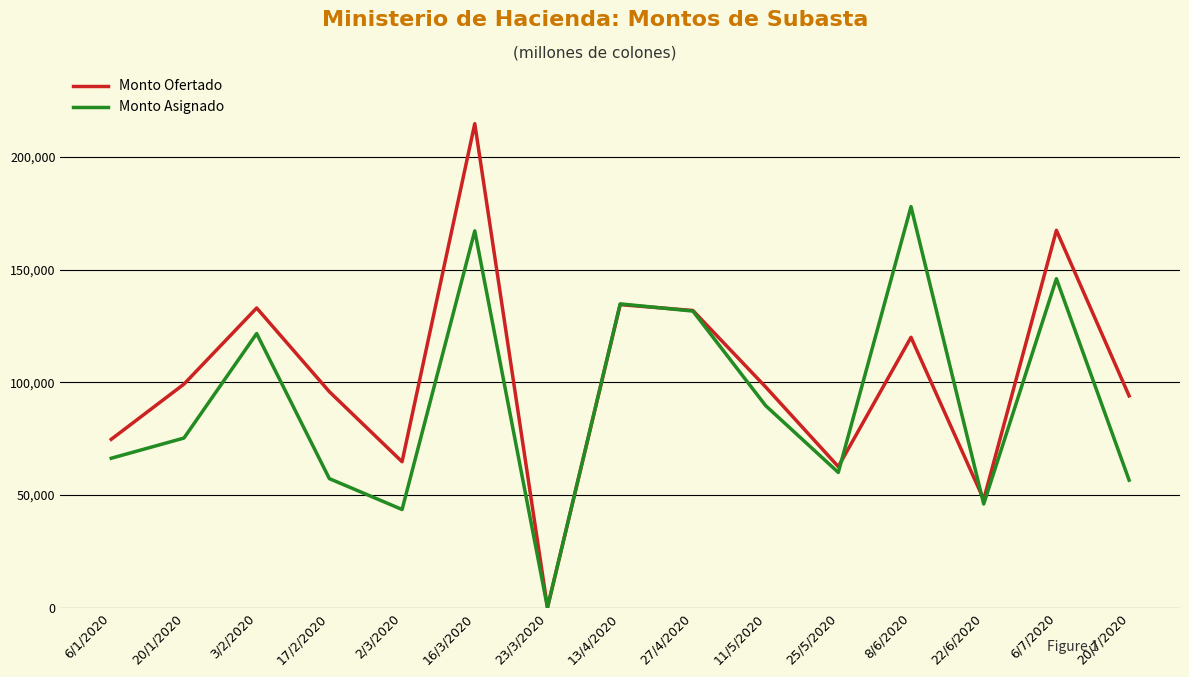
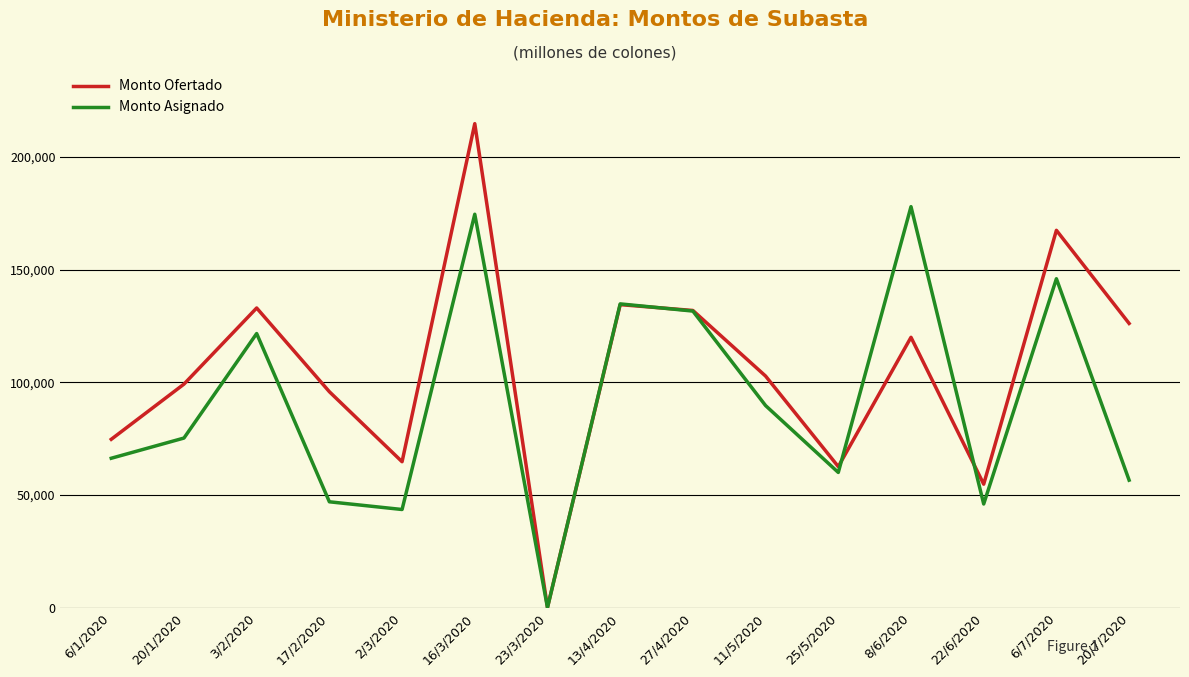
Monto Asignado, 17/2/2020: 57,000 -> 47,000
Monto Asignado, 16/3/2020: 167,000 -> 175,000
Monto Ofertado, 11/5/2020: 98,000 -> 103,000
Monto Ofertado, 22/6/2020: 48,000 -> 55,000
Monto Ofertado, 20/7/2020: 94,000 -> 126,000
